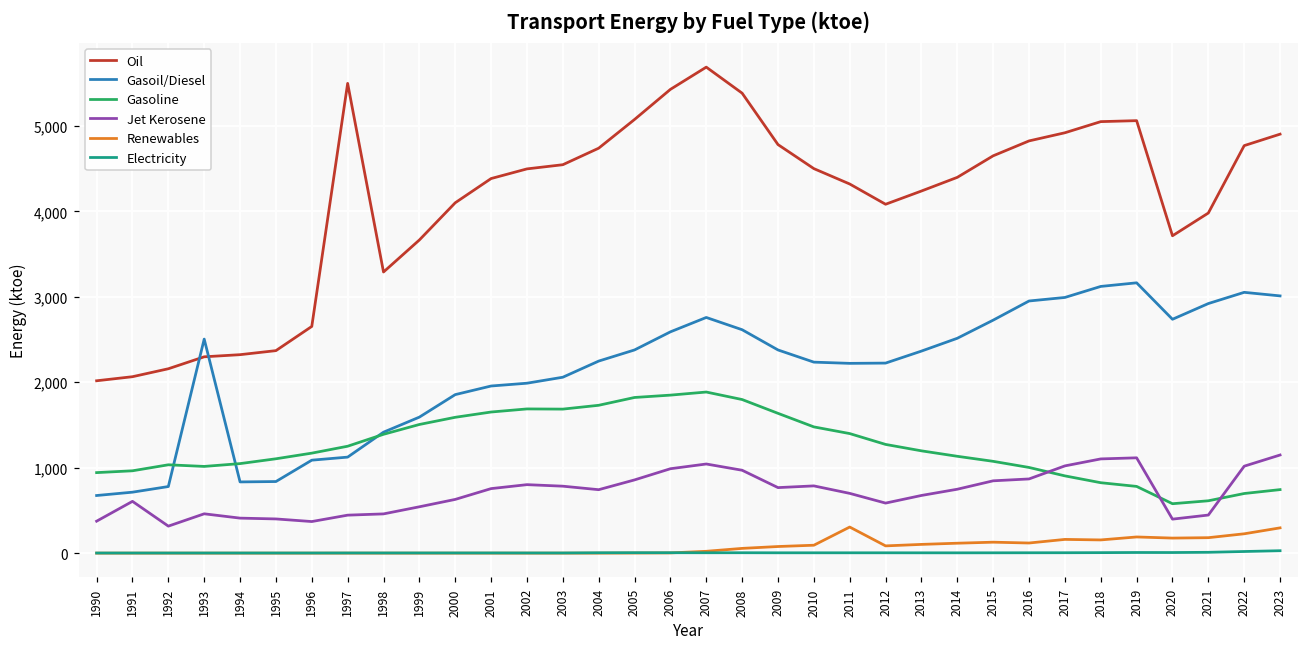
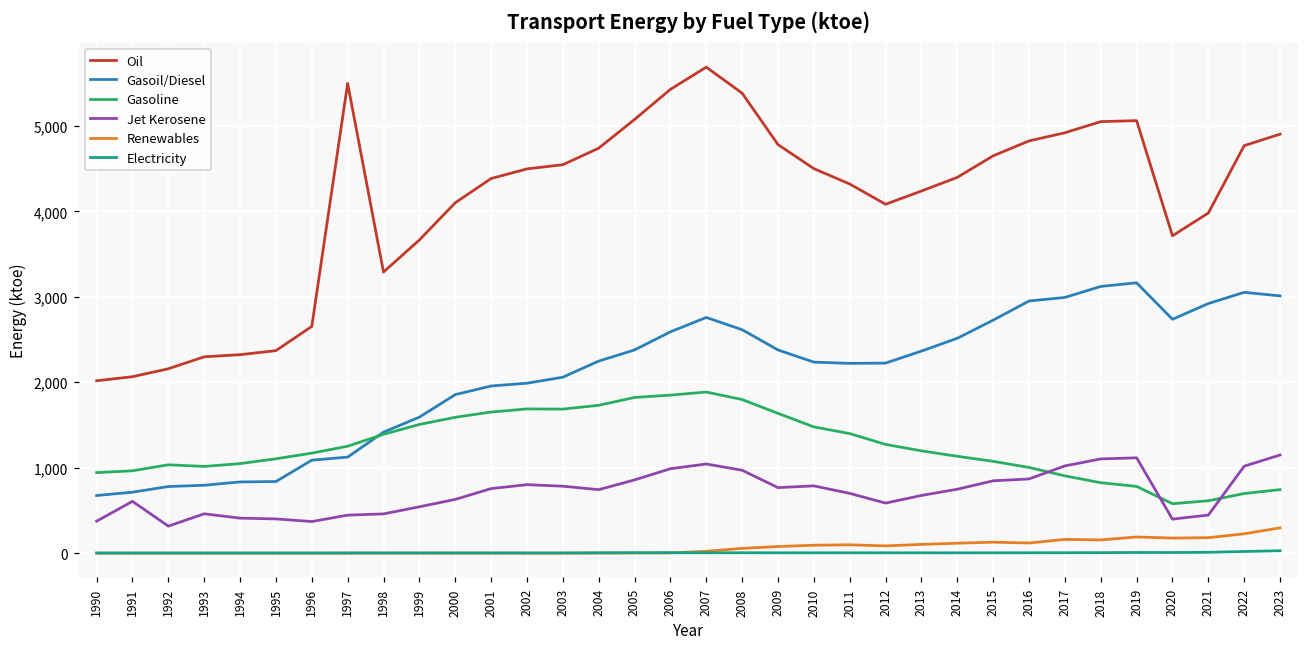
Gasoil/Diesel, 1993: 2,500 -> 800
Renewables, 2011: 300 -> 100
